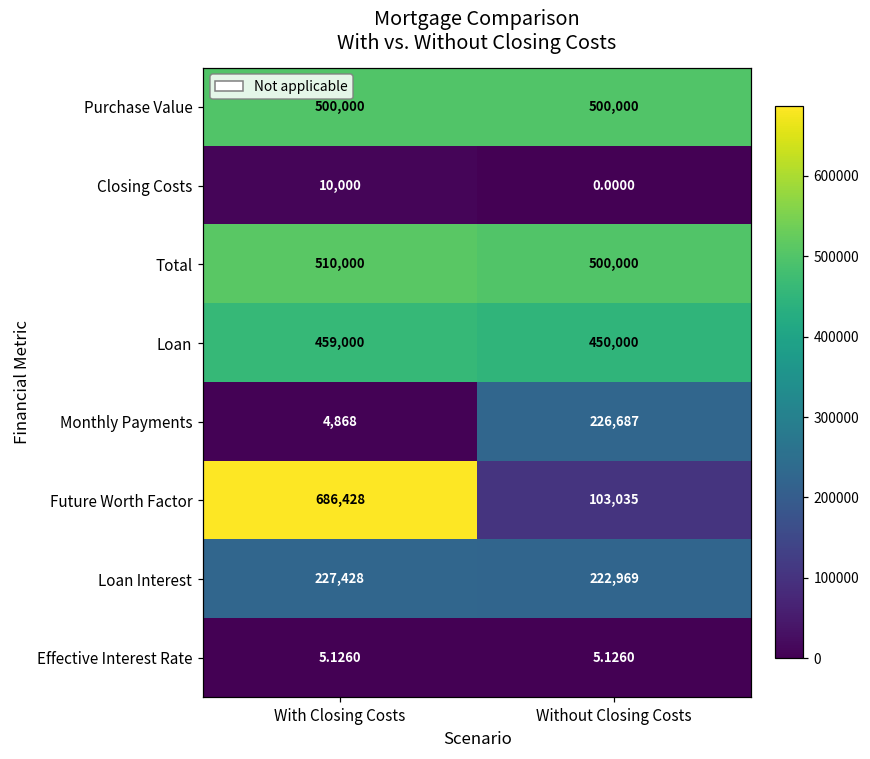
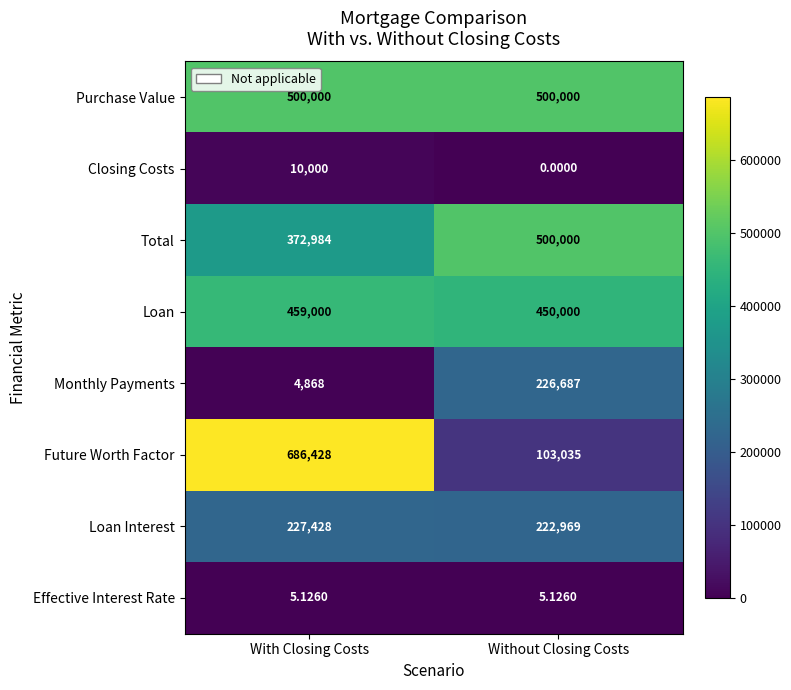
Total, With Closing Costs: 510,000 -> 372,984
